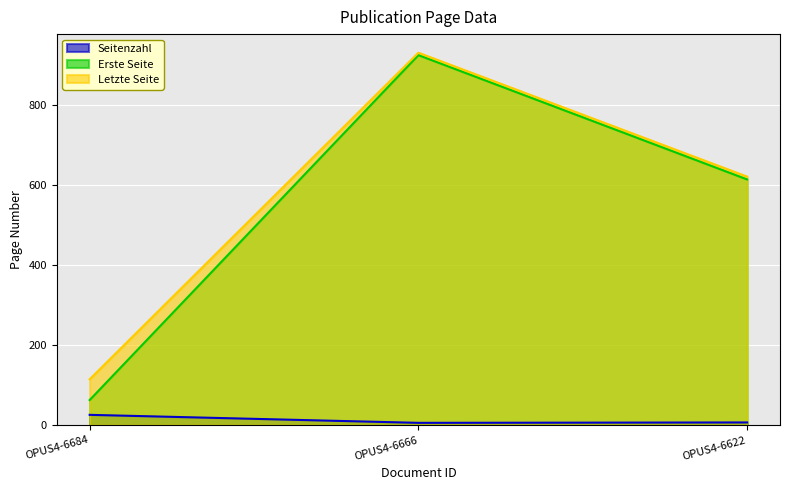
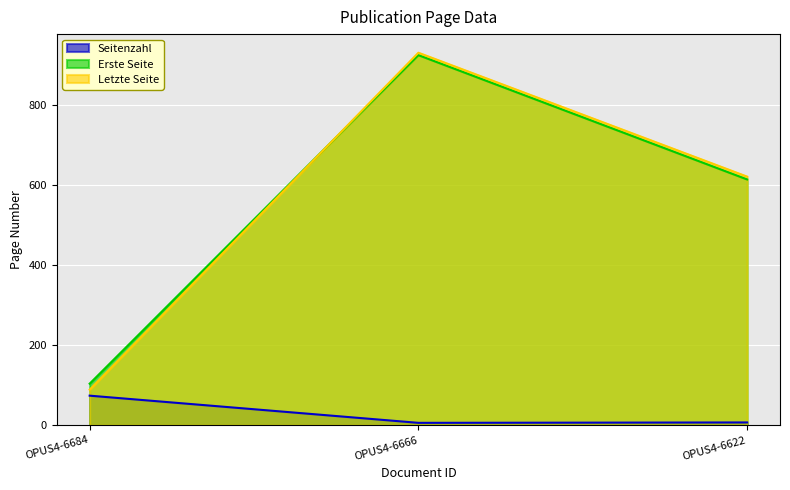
Seitenzahl, OPUS4-6684: 30 -> 70
Erste Seite, OPUS4-6684: 60 -> 100
Letzte Seite, OPUS4-6684: 120 -> 90
